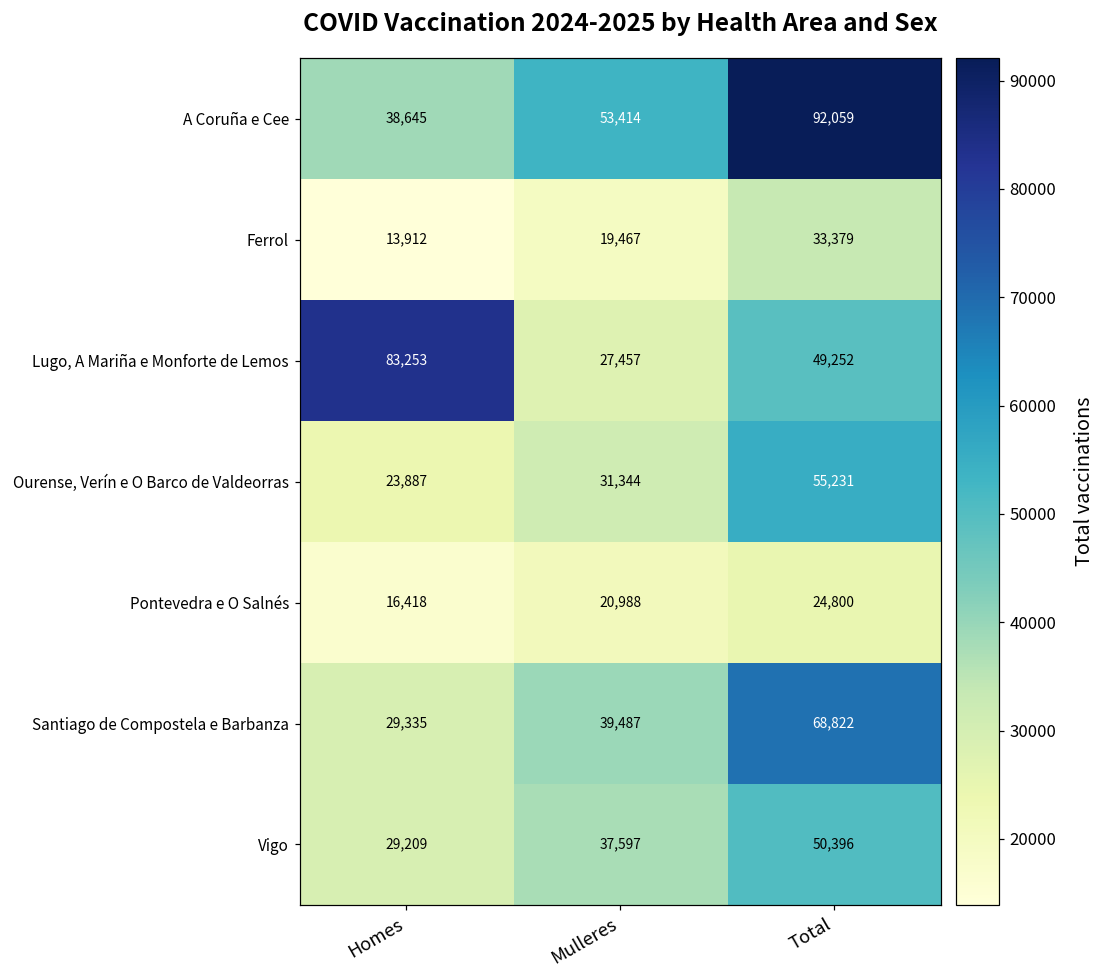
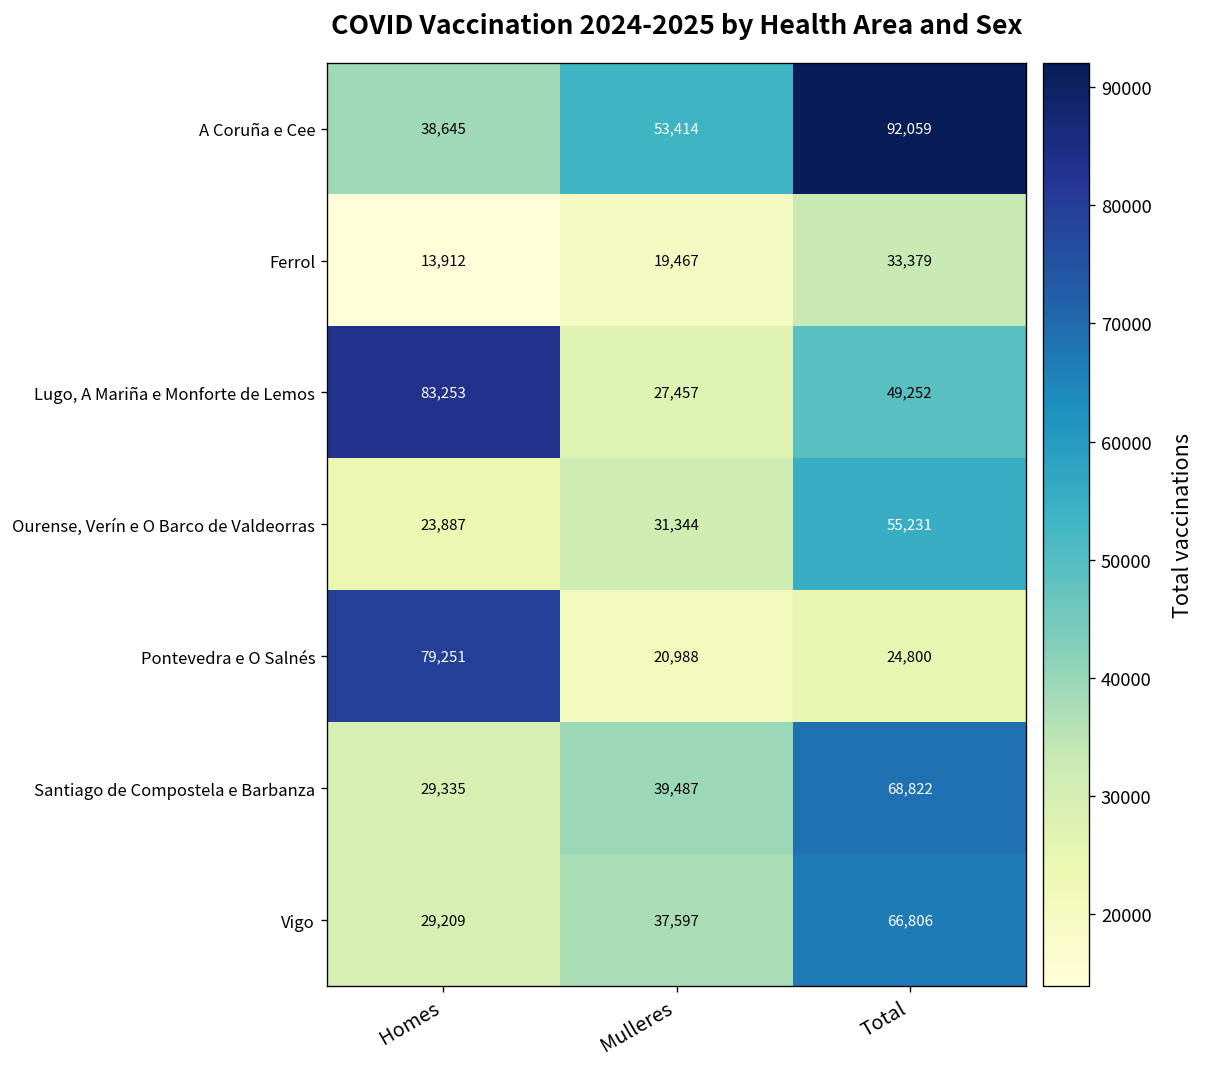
Pontevedra e O Salnés, Homes: 16,418 -> 79,251
Vigo, Total: 50,396 -> 66,806
